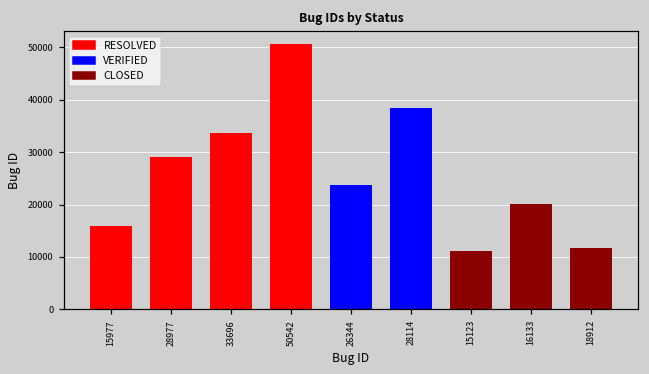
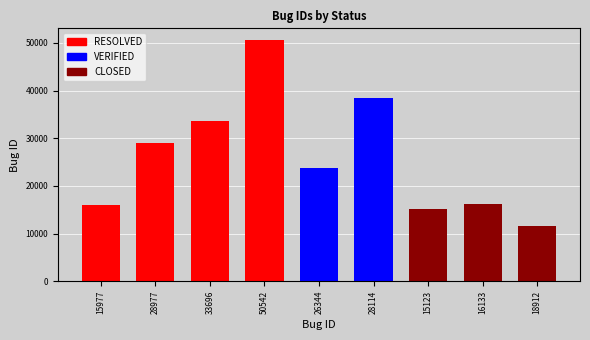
15123: 11000 -> 15000
16133: 20000 -> 16000
